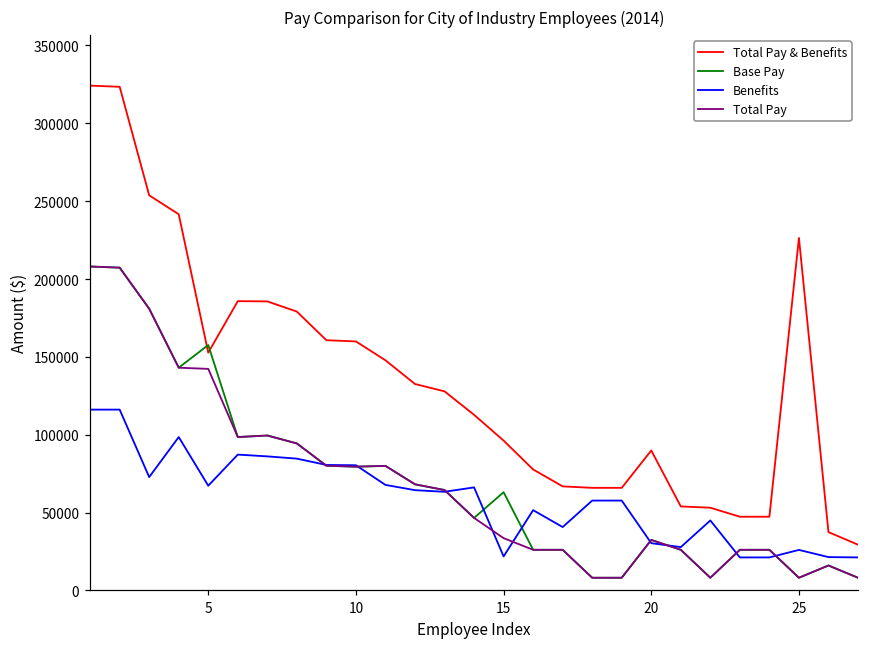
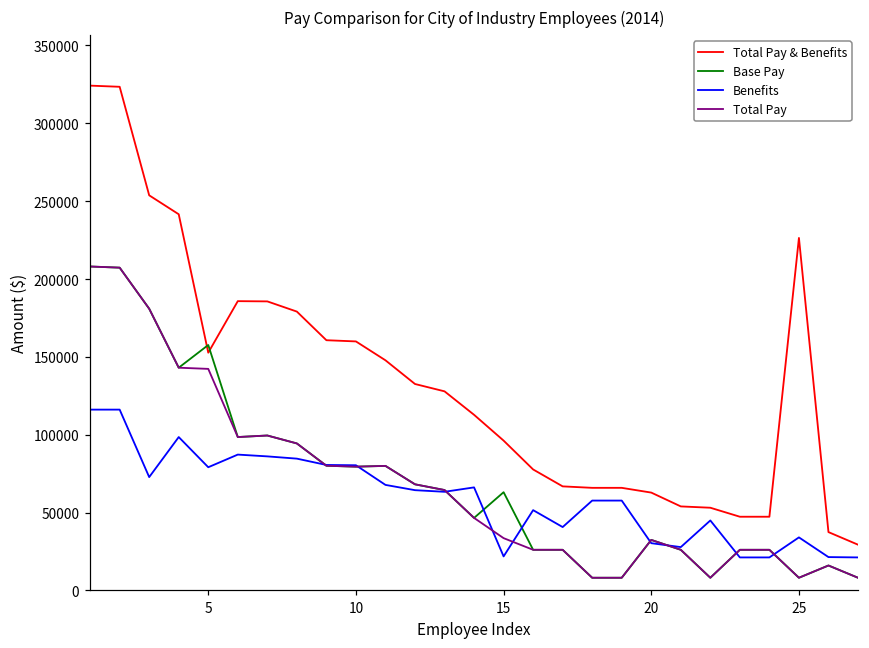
Benefits, 5: 67000 -> 79000
Total Pay & Benefits, 20: 90000 -> 63000
Benefits, 25: 26000 -> 34000
